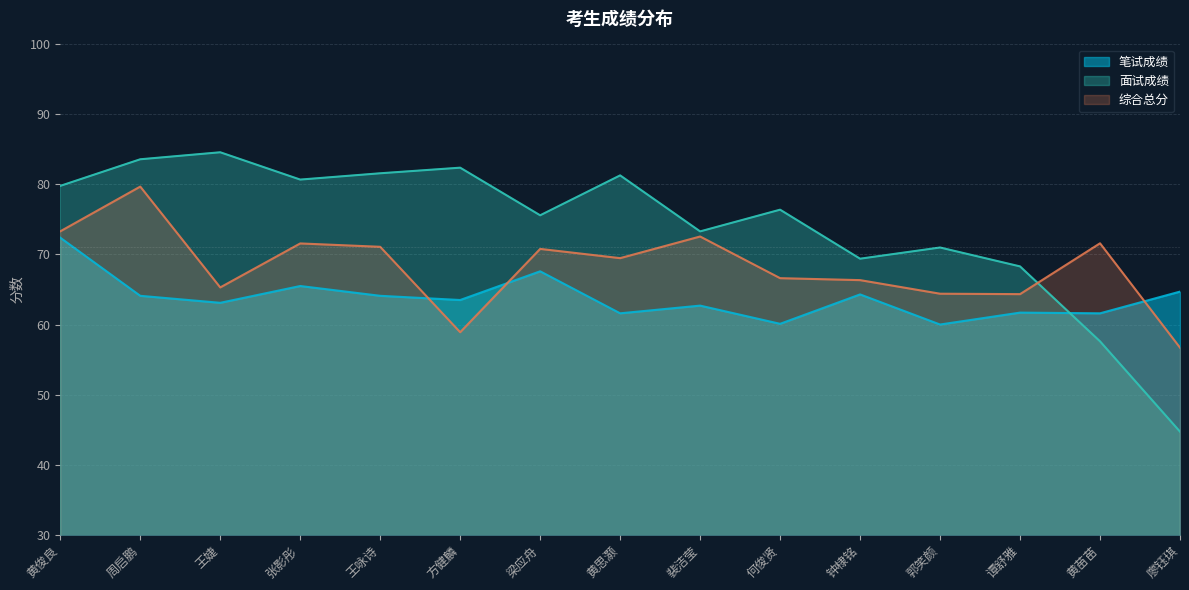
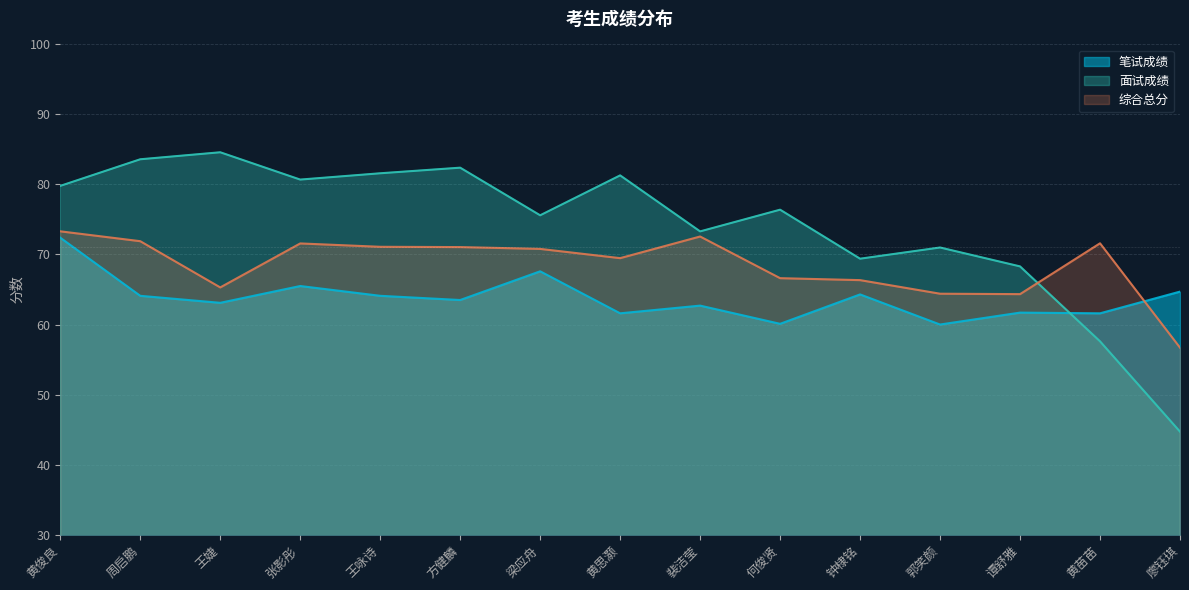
综合总分, 周启鹏: 80 -> 72
综合总分, 方健麟: 59 -> 71
